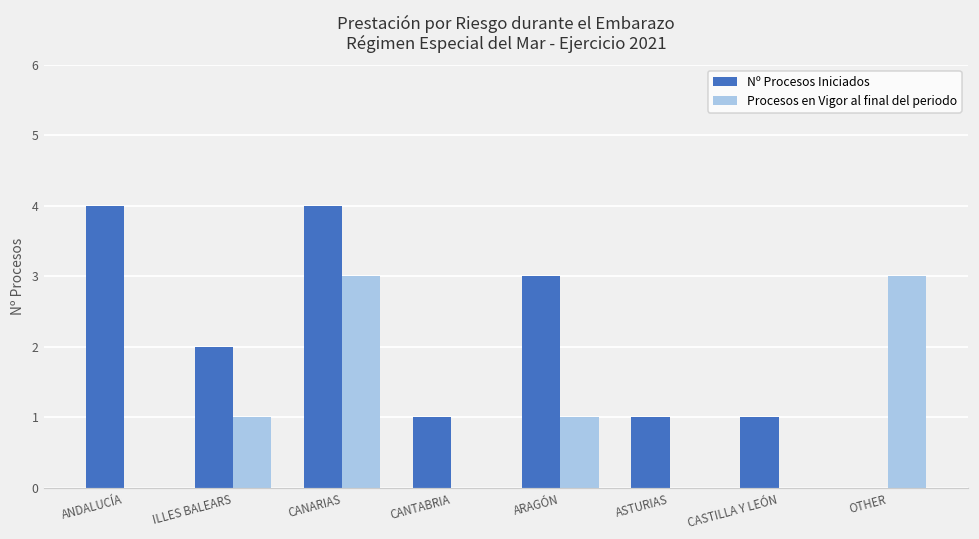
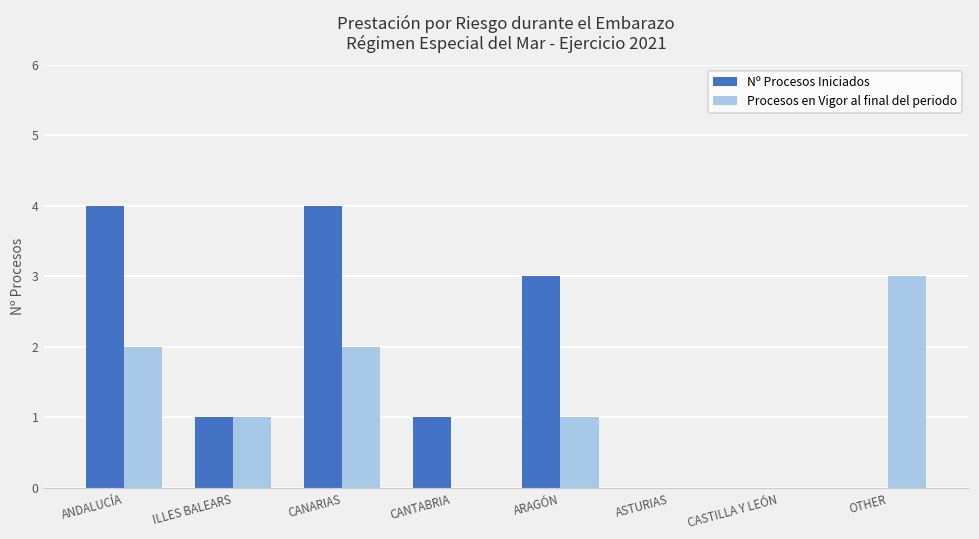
Procesos en Vigor al final del periodo, ANDALUCÍA: 0 -> 2
Nº Procesos Iniciados, ILLES BALEARS: 2 -> 1
Procesos en Vigor al final del periodo, CANARIAS: 3 -> 2
Nº Procesos Iniciados, ASTURIAS: 1 -> 0
Nº Procesos Iniciados, CASTILLA Y LEÓN: 1 -> 0
